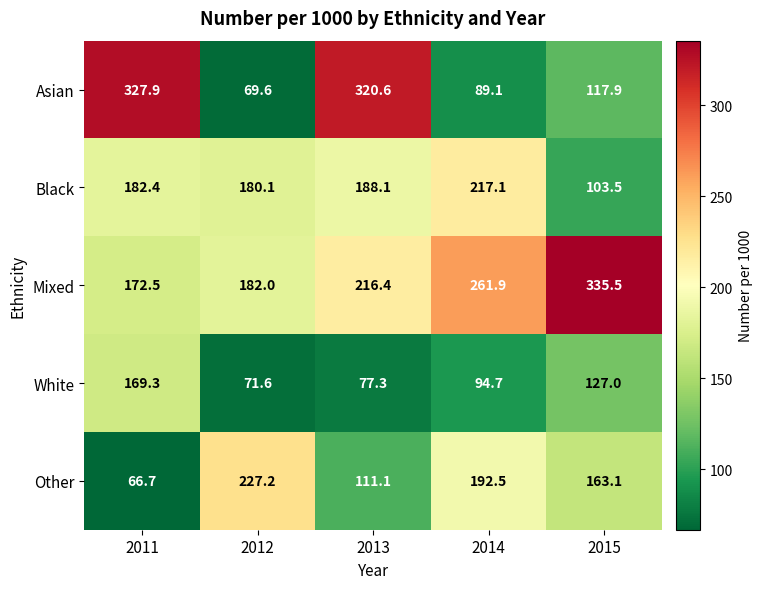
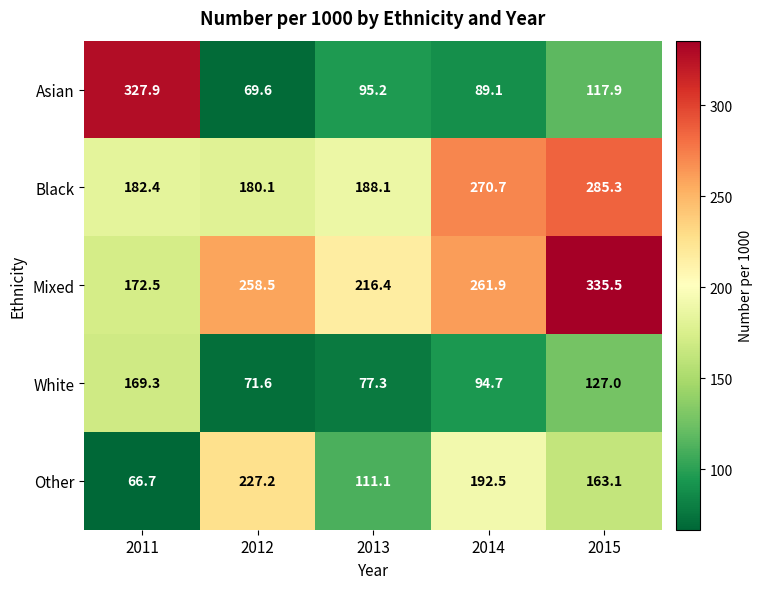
Asian, 2013: 320.6 -> 95.2
Black, 2014: 217.1 -> 270.7
Black, 2015: 103.5 -> 285.3
Mixed, 2012: 182.0 -> 258.5
